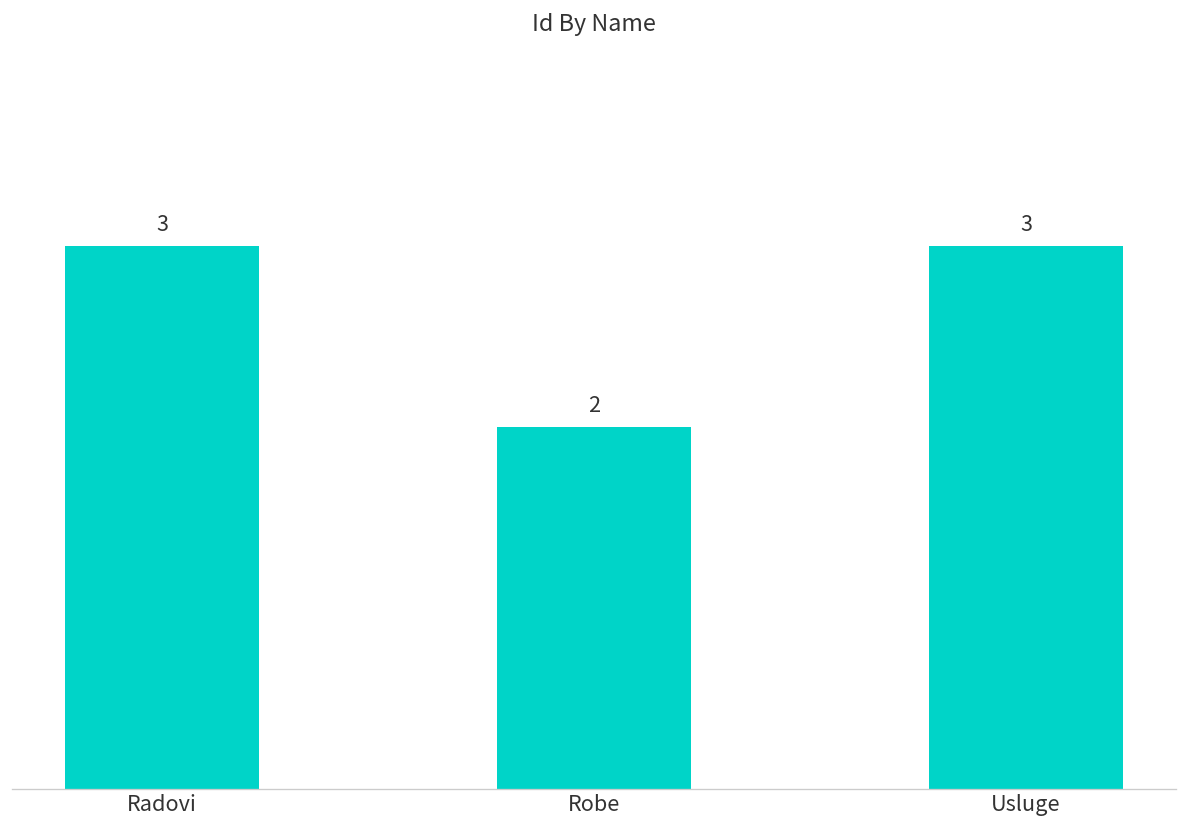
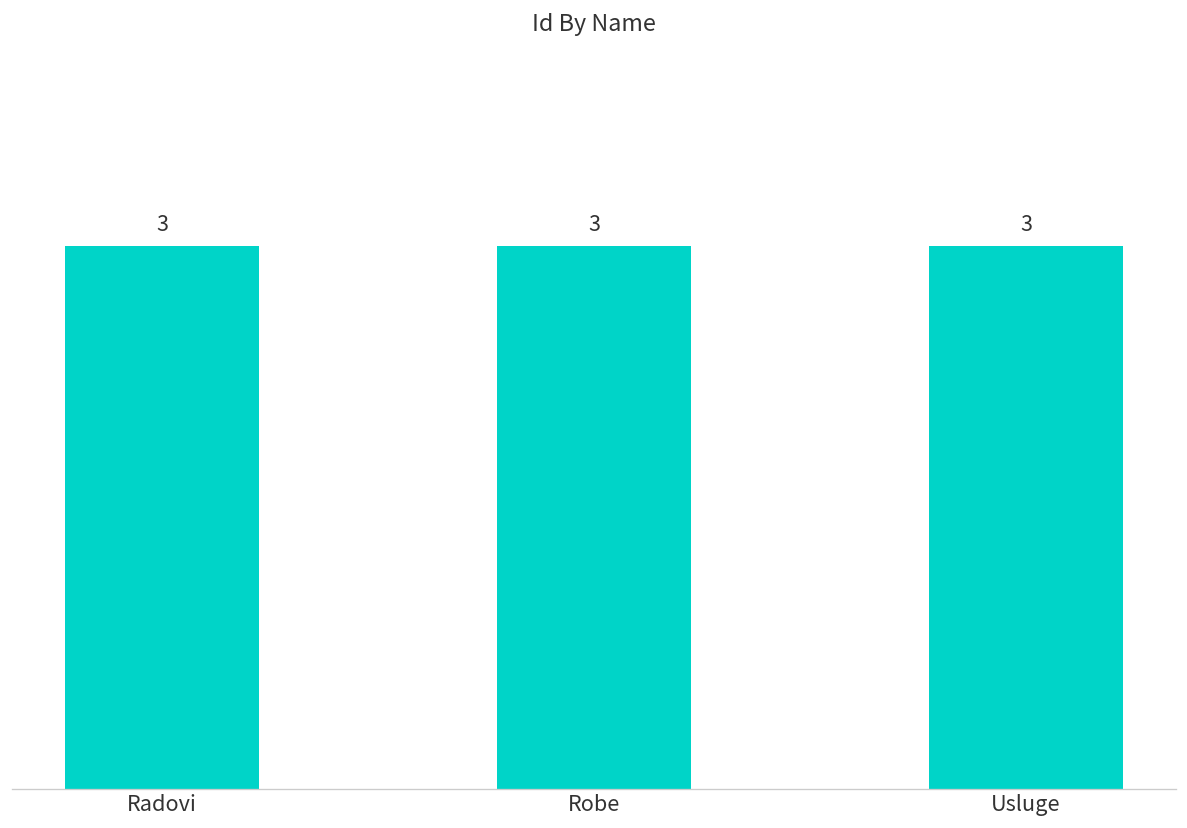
Robe: 2 -> 3
